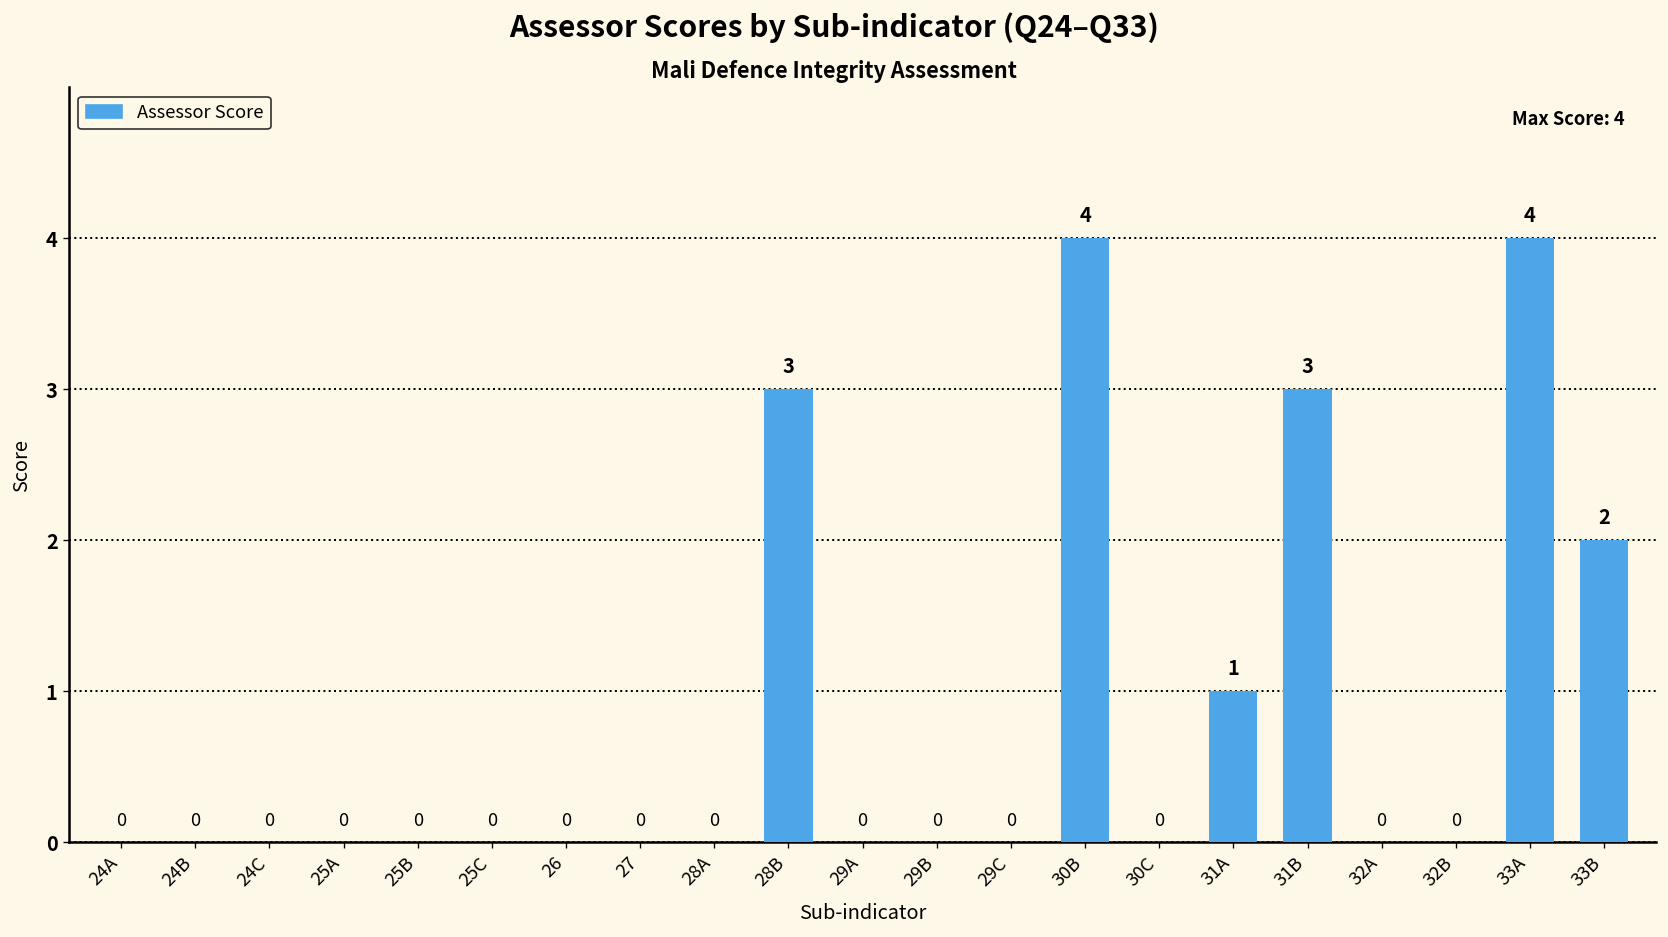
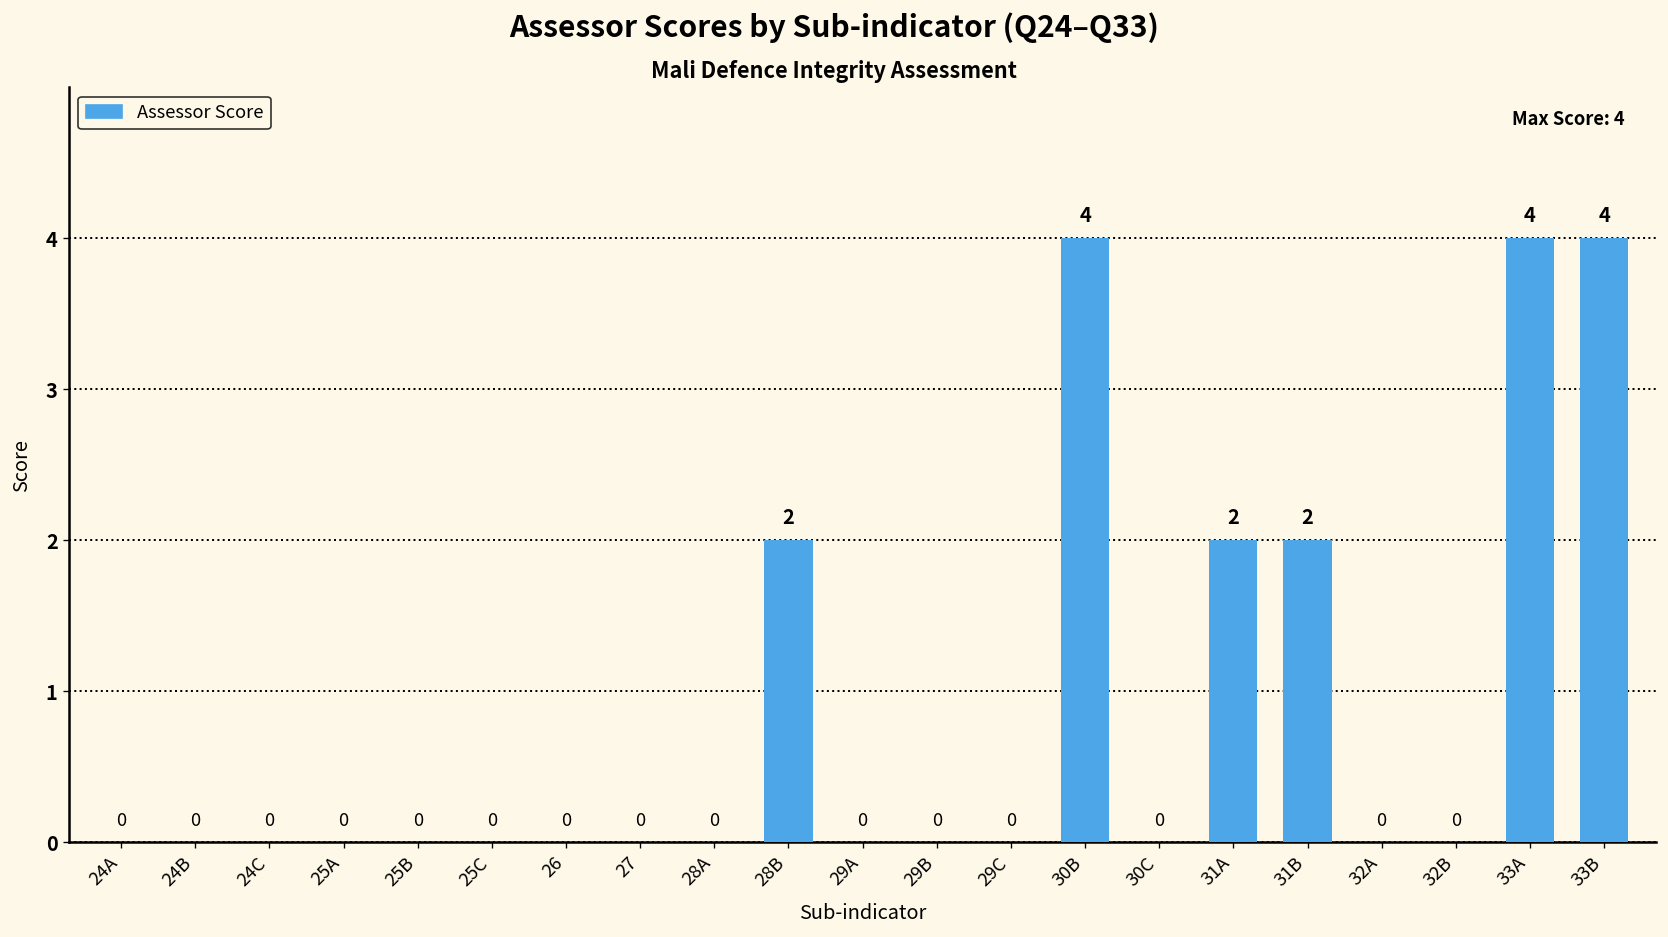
28B: 3 -> 2
31A: 1 -> 2
31B: 3 -> 2
33B: 2 -> 4
